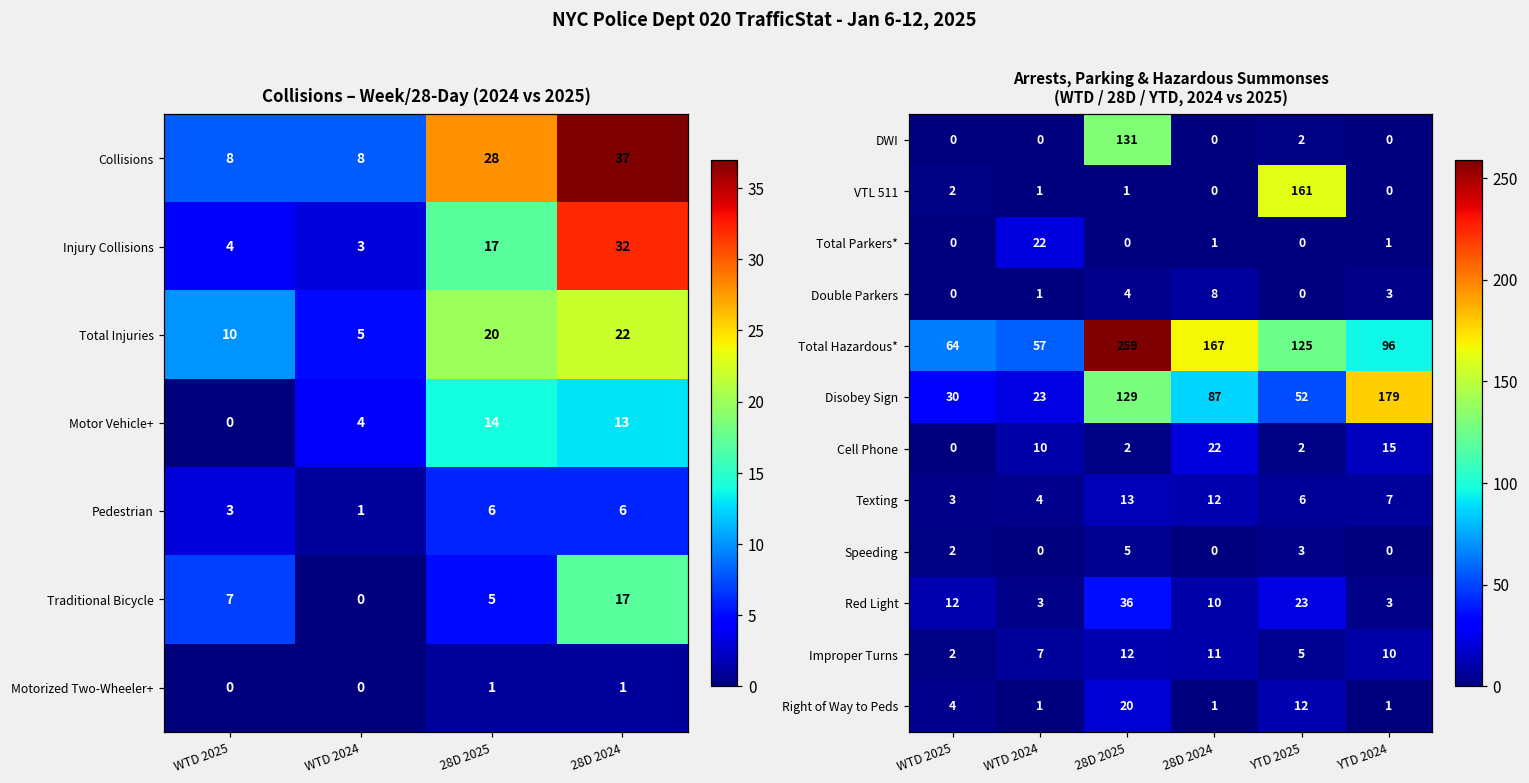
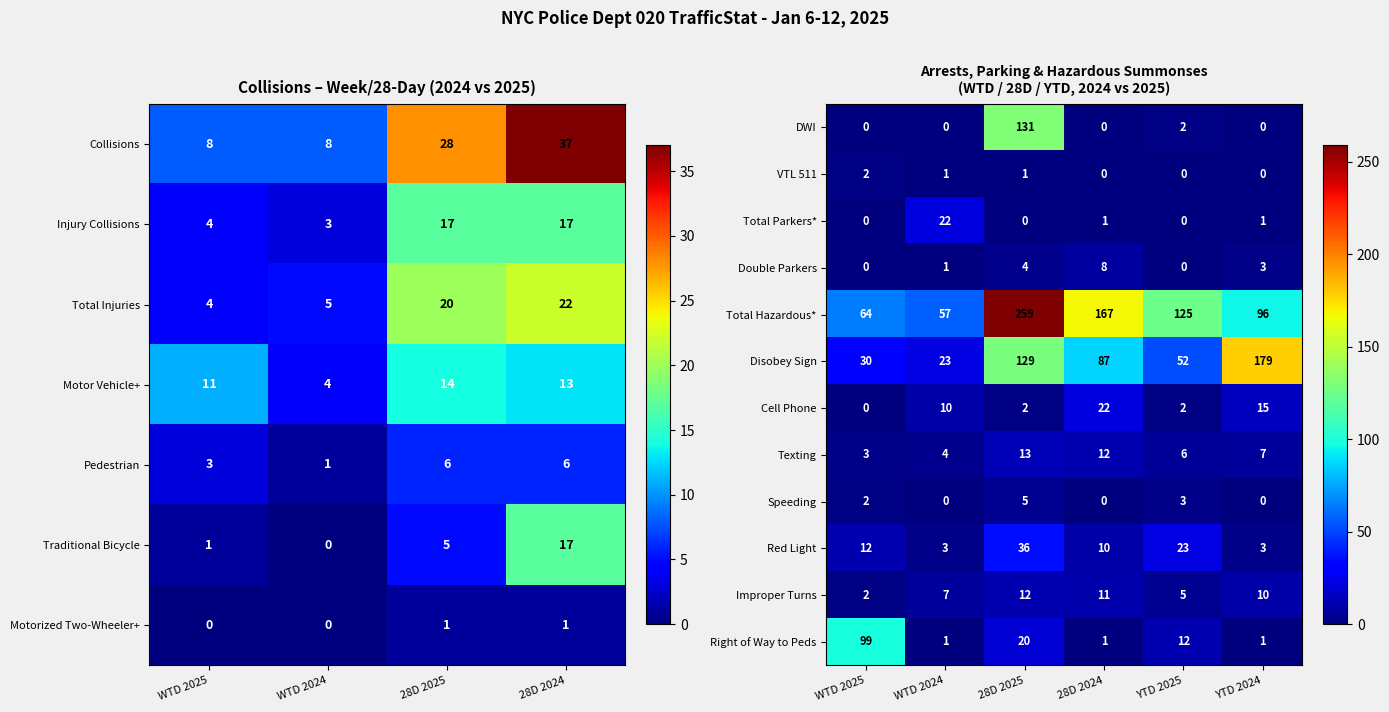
Collisions – Week/28-Day (2024 vs 2025), Injury Collisions, 28D 2024: 32 -> 17
Collisions – Week/28-Day (2024 vs 2025), Total Injuries, WTD 2025: 10 -> 4
Collisions – Week/28-Day (2024 vs 2025), Motor Vehicle+, WTD 2025: 0 -> 11
Collisions – Week/28-Day (2024 vs 2025), Traditional Bicycle, WTD 2025: 7 -> 1
Arrests, Parking & Hazardous Summonses (WTD / 28D / YTD, 2024 vs 2025), VTL 511, YTD 2025: 161 -> 0
Arrests, Parking & Hazardous Summonses (WTD / 28D / YTD, 2024 vs 2025), Right of Way to Peds, WTD 2025: 4 -> 99
